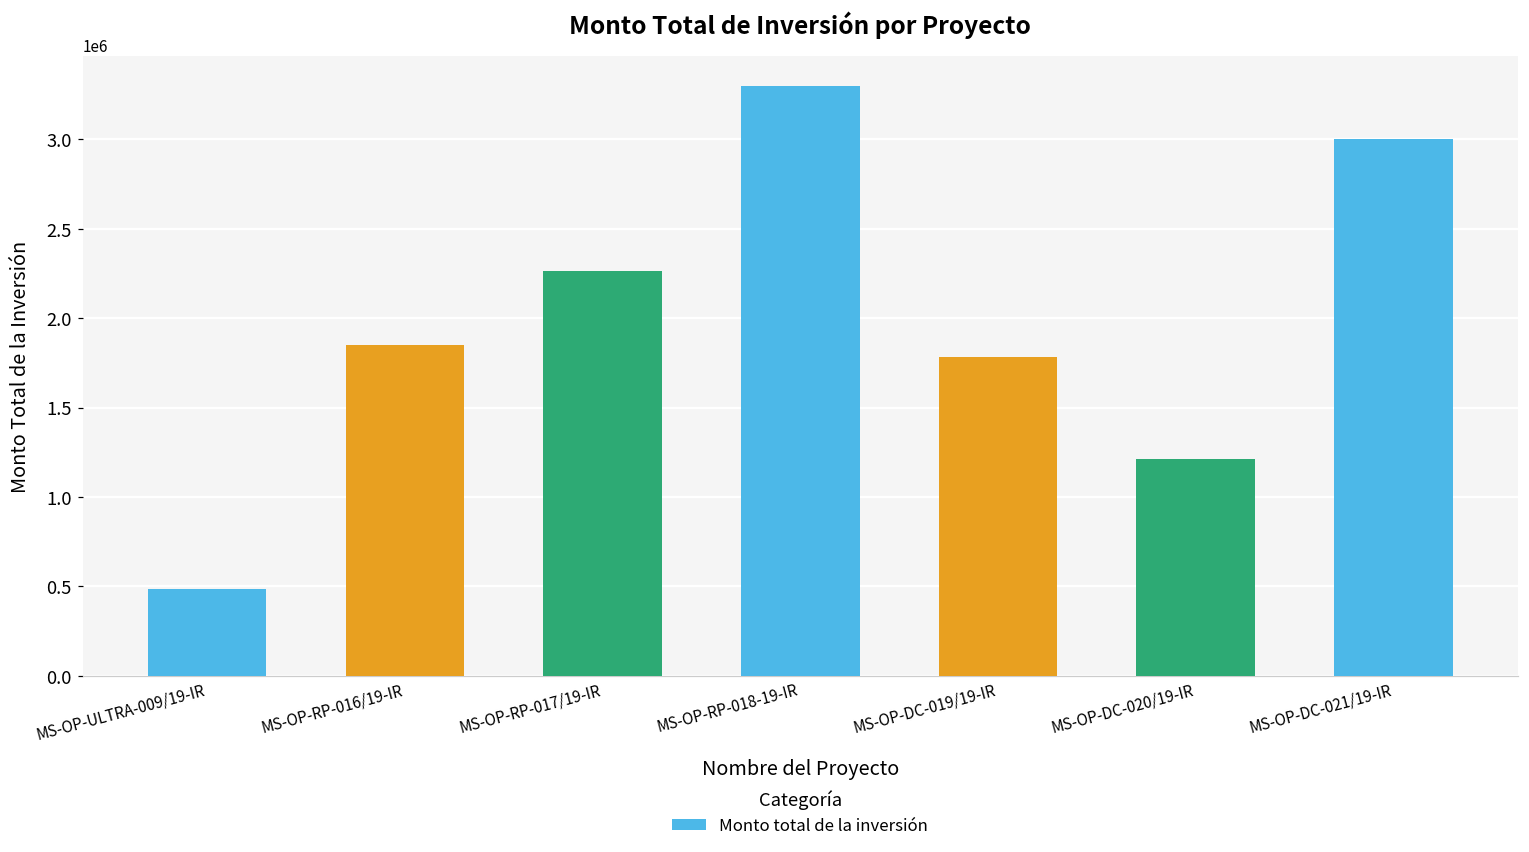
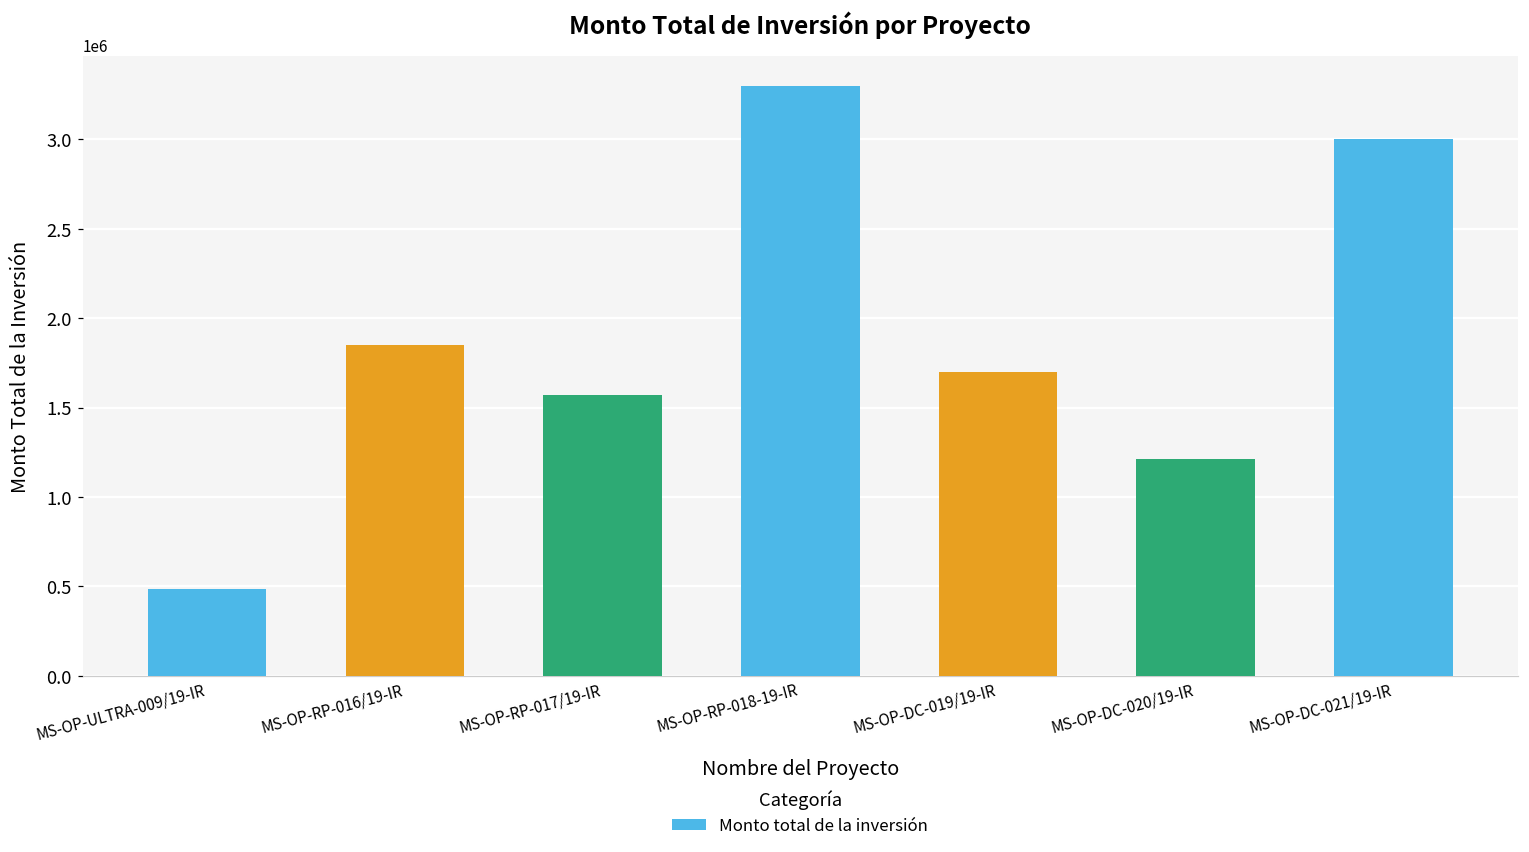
MS-OP-RP-017/19-IR: 2260000 -> 1570000
MS-OP-DC-019/19-IR: 1780000 -> 1700000
